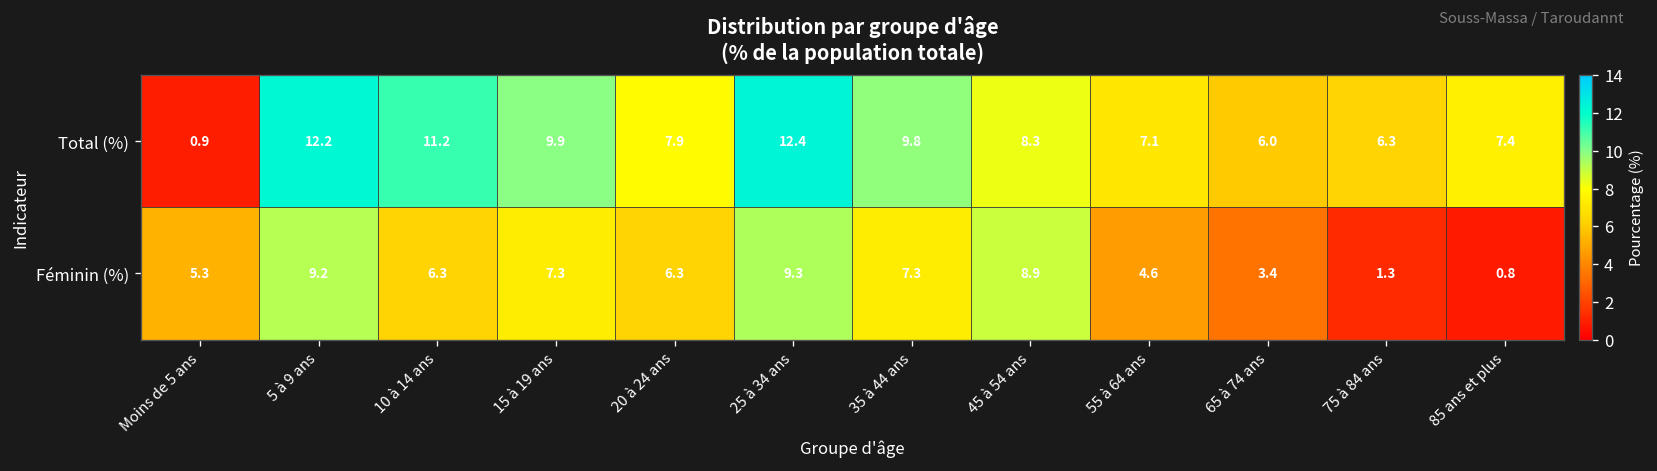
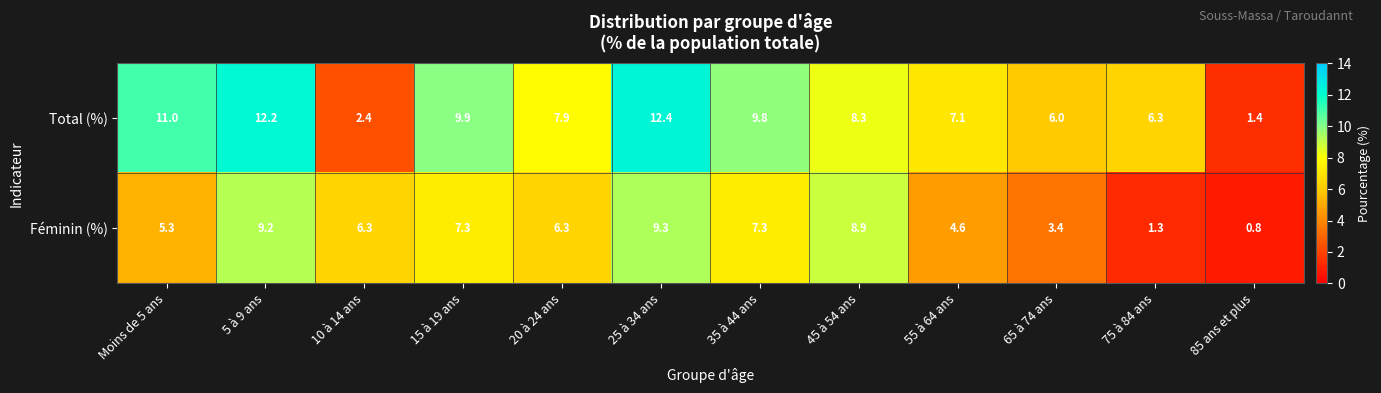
Total (%), Moins de 5 ans: 0.9 -> 11.0
Total (%), 10 à 14 ans: 11.2 -> 2.4
Total (%), 85 ans et plus: 7.4 -> 1.4
